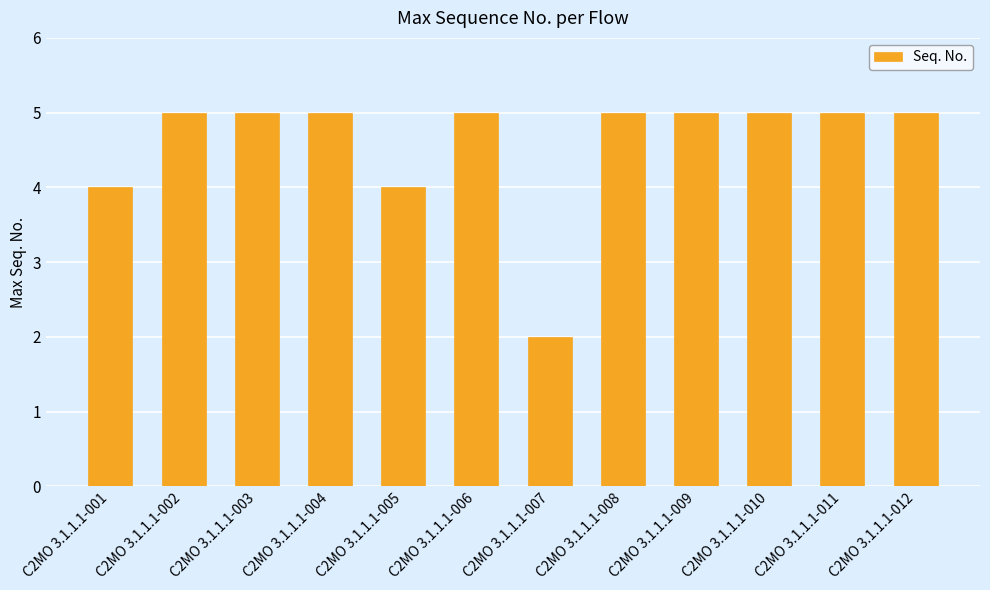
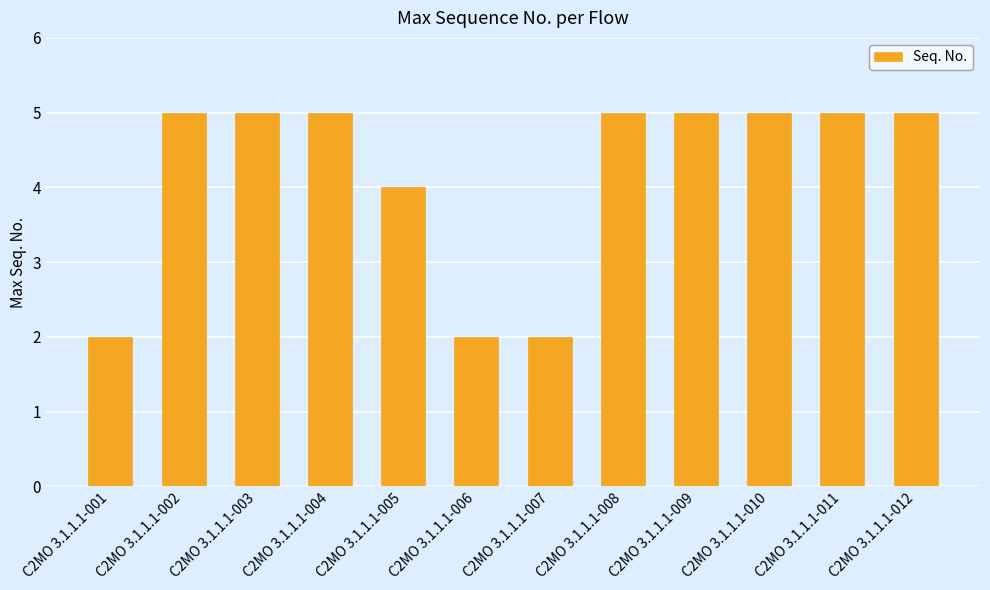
C2MO 3.1.1.1-001: 4 -> 2
C2MO 3.1.1.1-006: 5 -> 2
